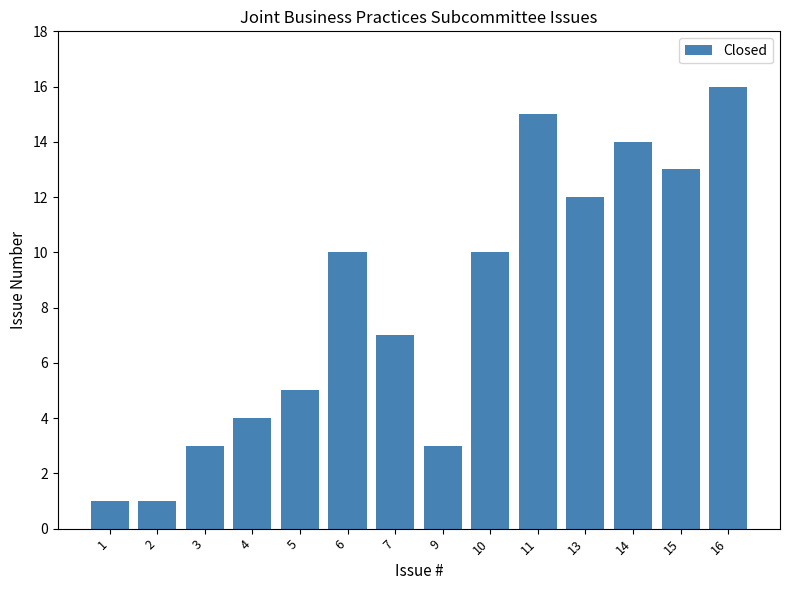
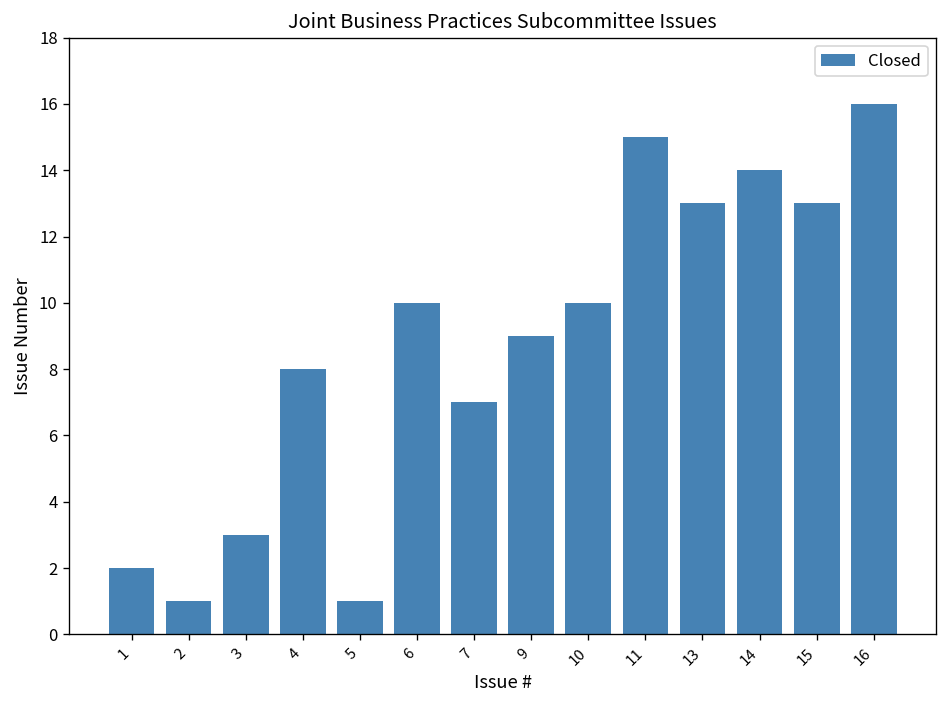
1: 1 -> 2
4: 4 -> 8
5: 5 -> 1
9: 3 -> 9
13: 12 -> 13
